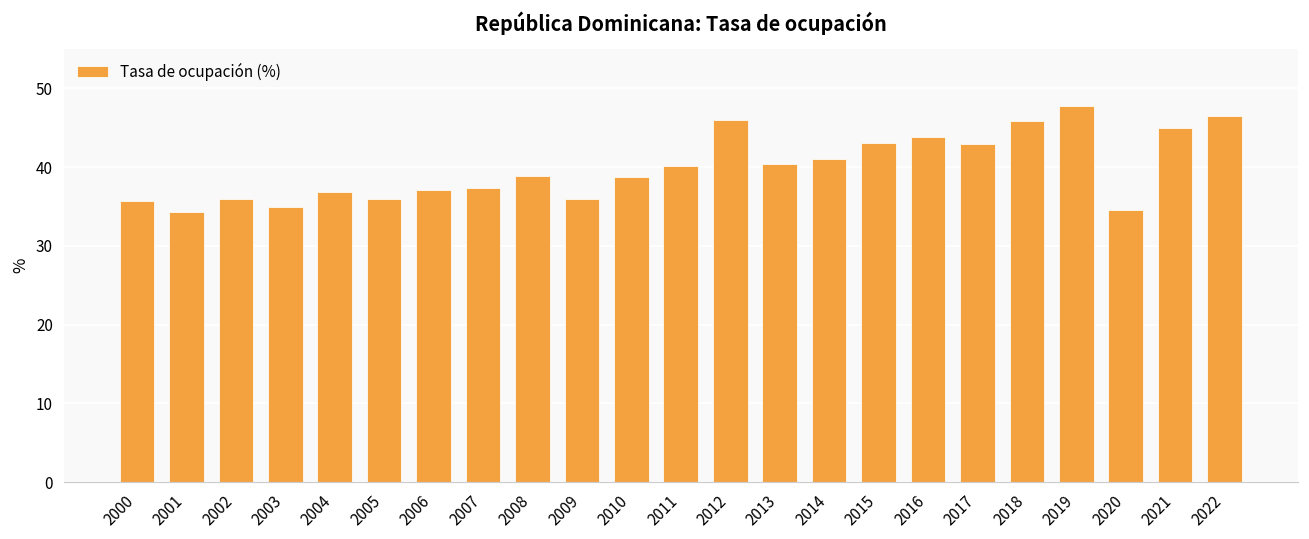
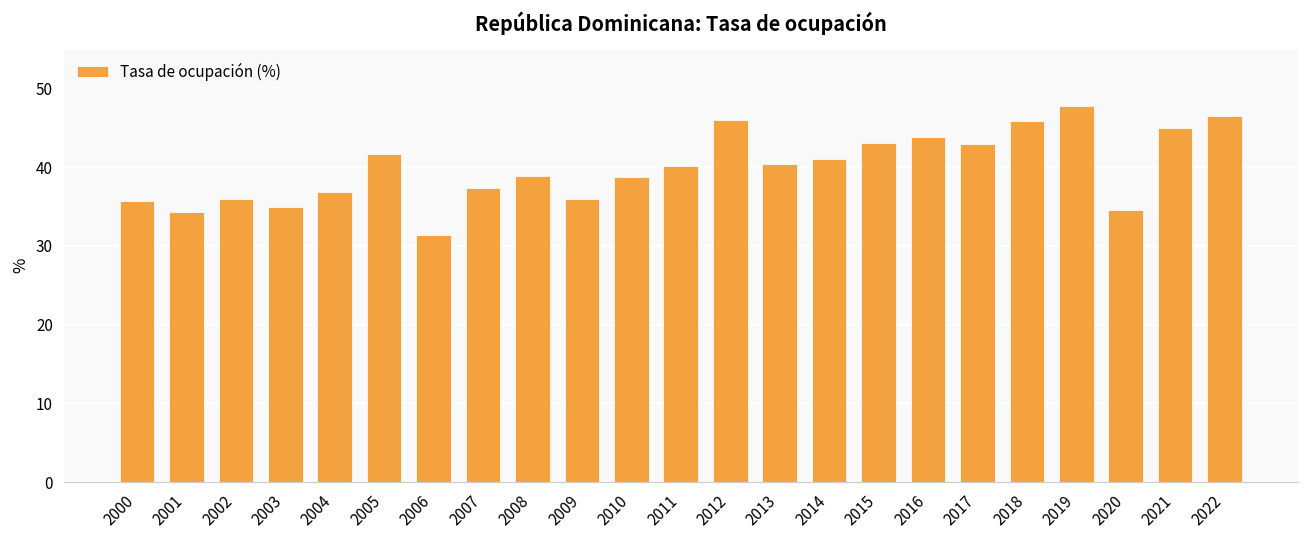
2005: 36 -> 42
2006: 37 -> 31
